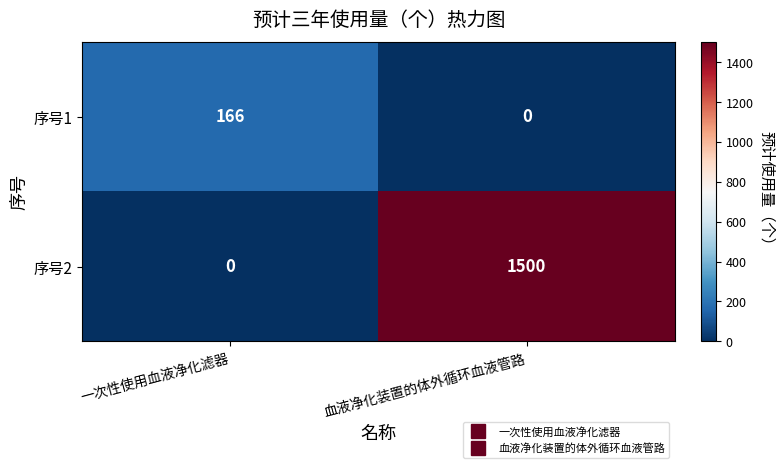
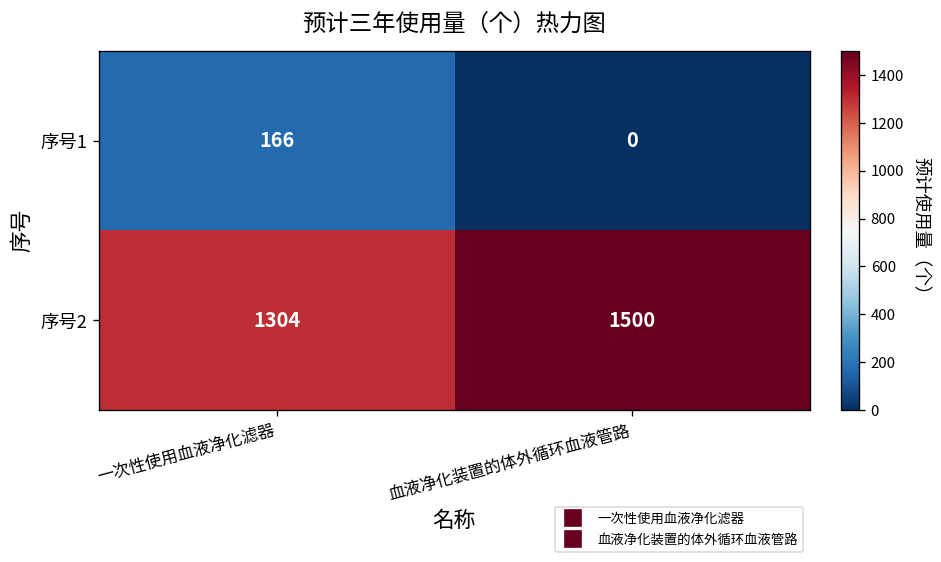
序号2, 一次性使用血液净化滤器: 0 -> 1304
